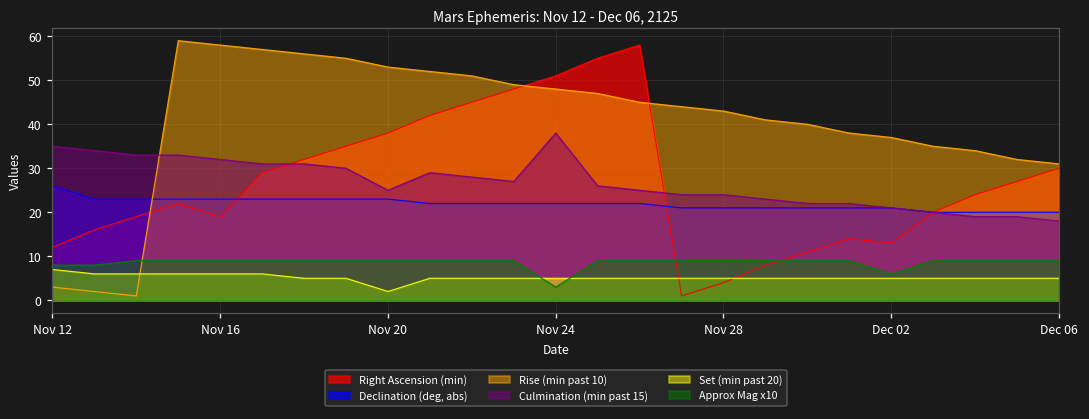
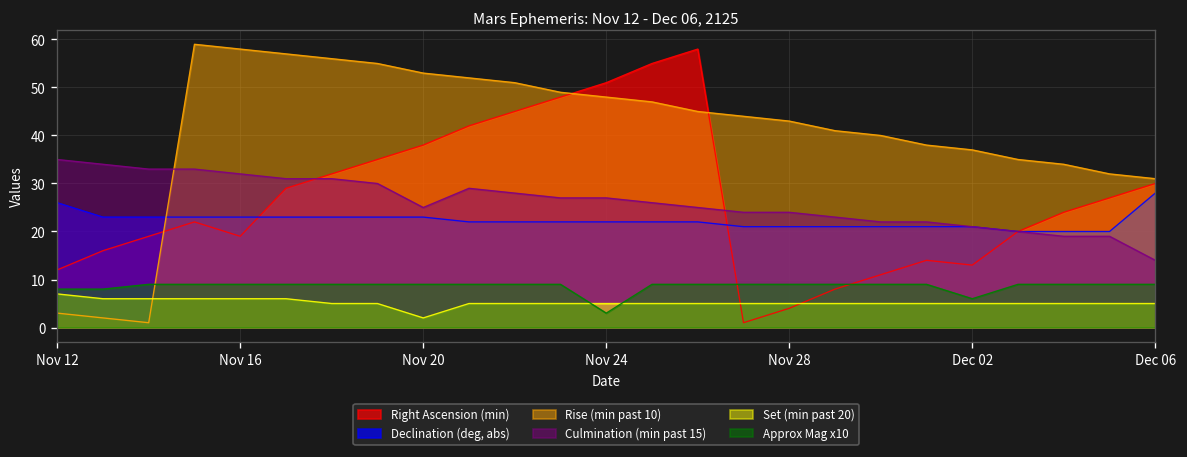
Culmination (min past 15), Nov 24: 38 -> 27
Declination (deg, abs), Dec 06: 20 -> 28
Culmination (min past 15), Dec 06: 18 -> 14
